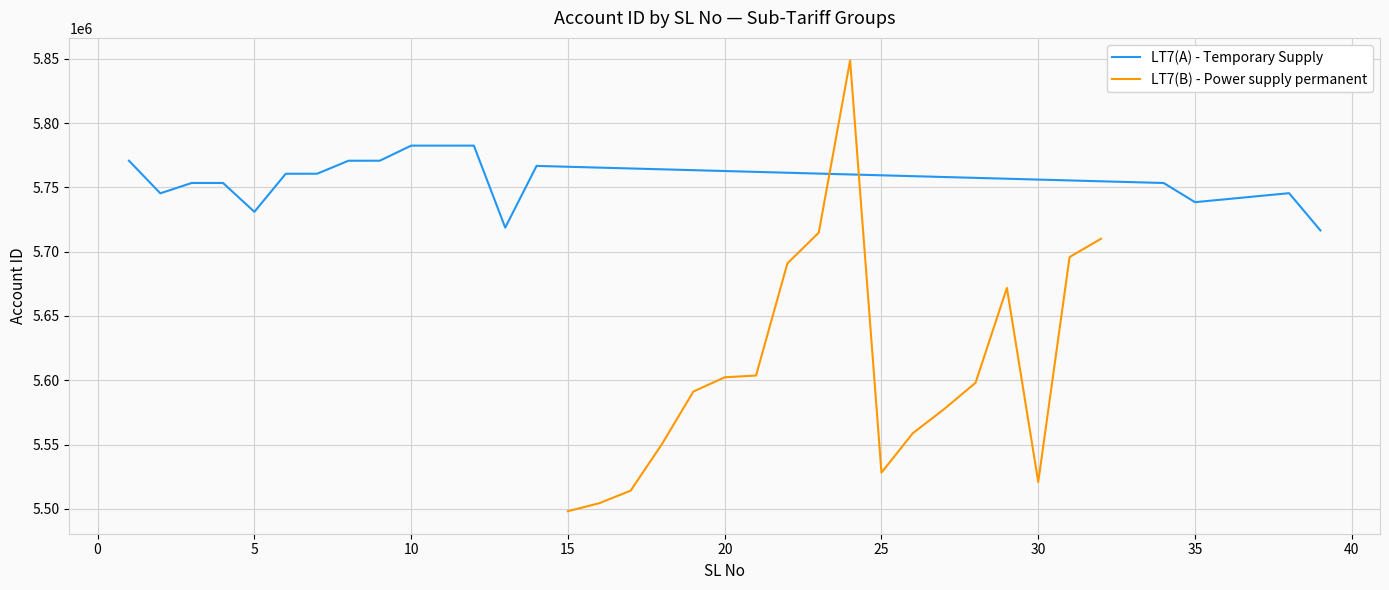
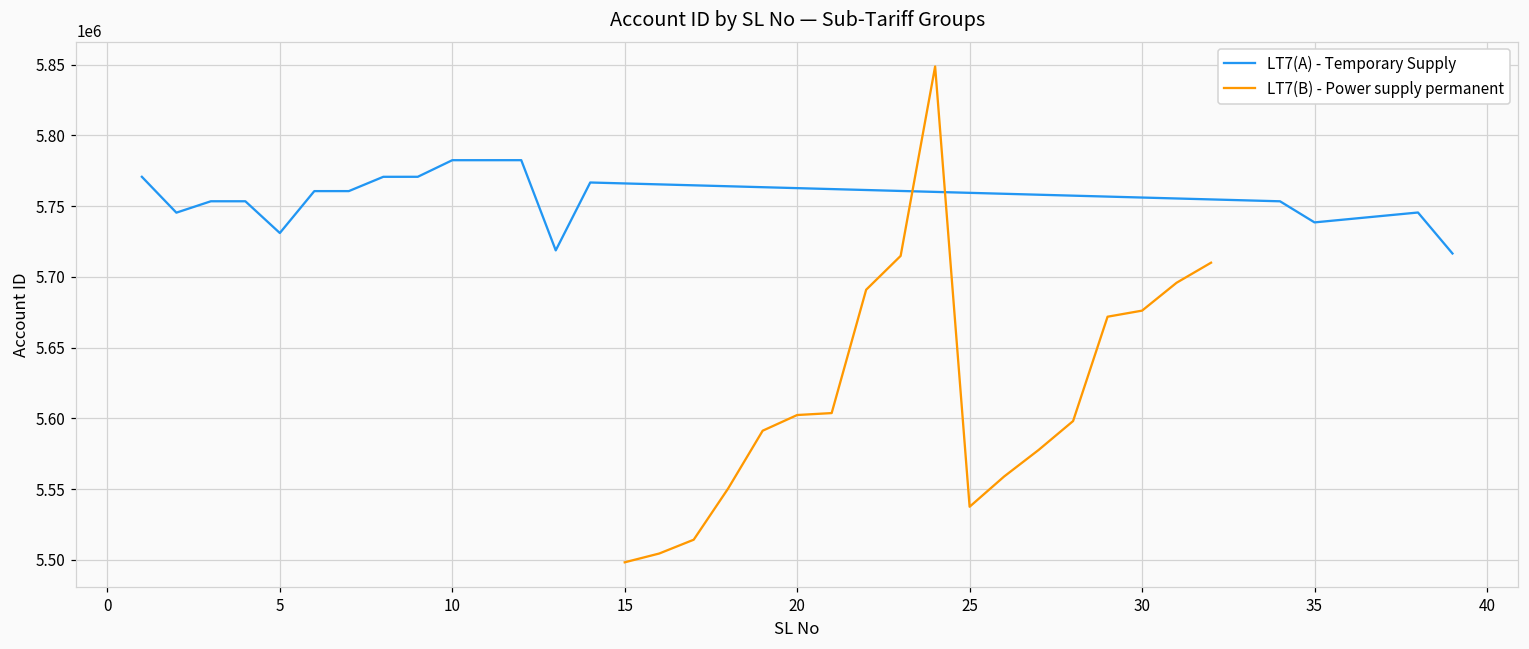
LT7(B) - Power supply permanent, 25: 5528000 -> 5538000
LT7(B) - Power supply permanent, 30: 5521000 -> 5676000
